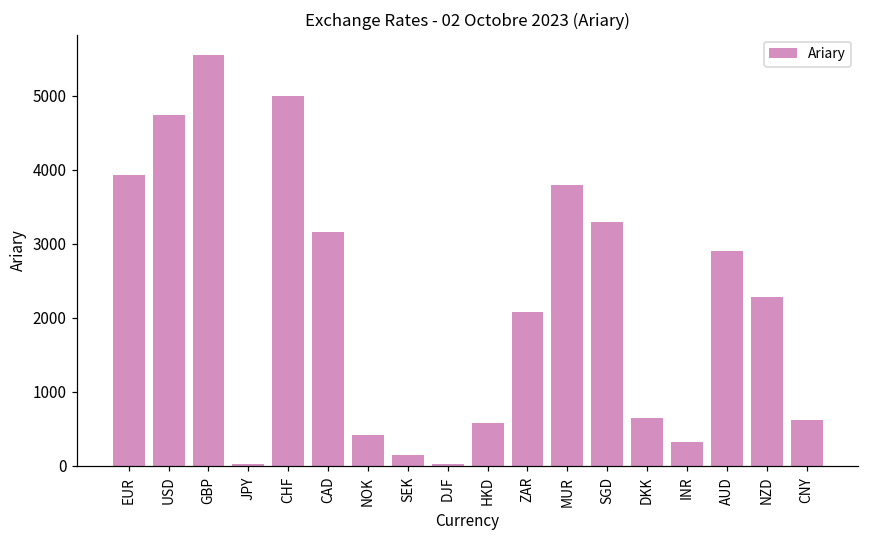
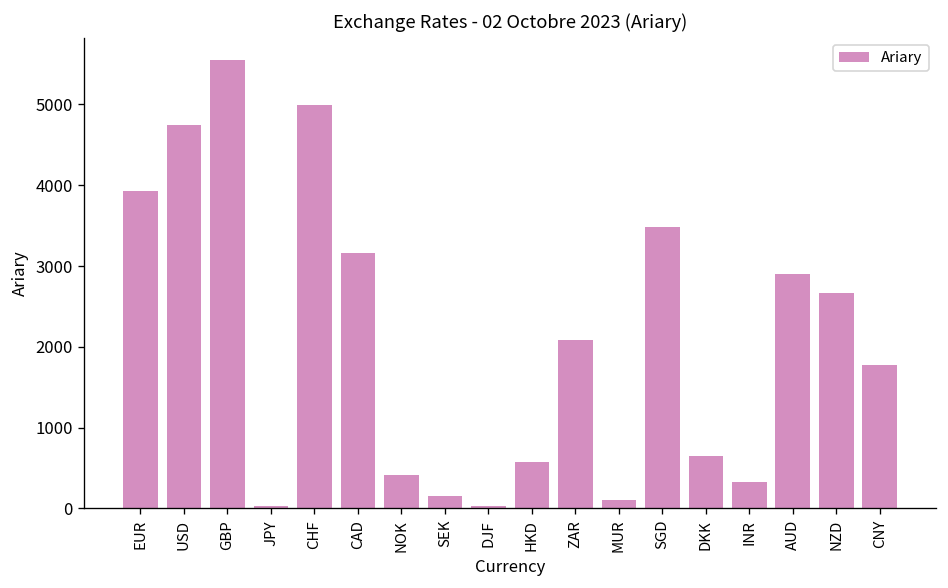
MUR: 3800 -> 100
SGD: 3300 -> 3500
NZD: 2300 -> 2700
CNY: 600 -> 1800
